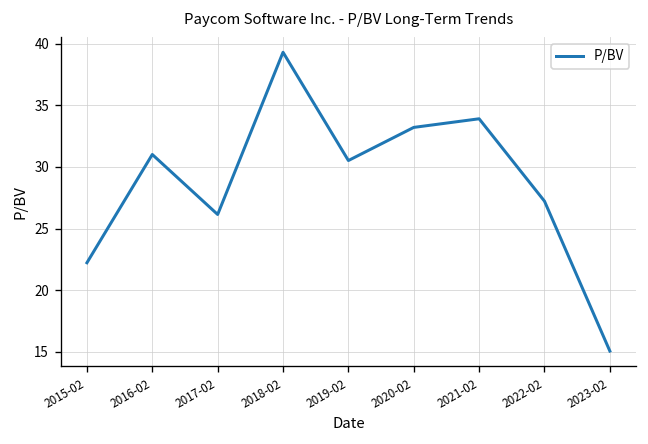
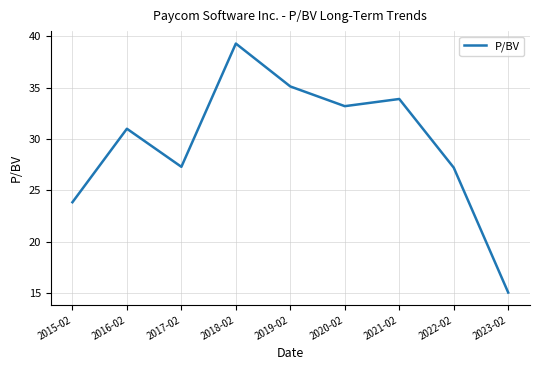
2015-02: 22.2 -> 23.9
2017-02: 26.1 -> 27.3
2019-02: 30.5 -> 35.1
